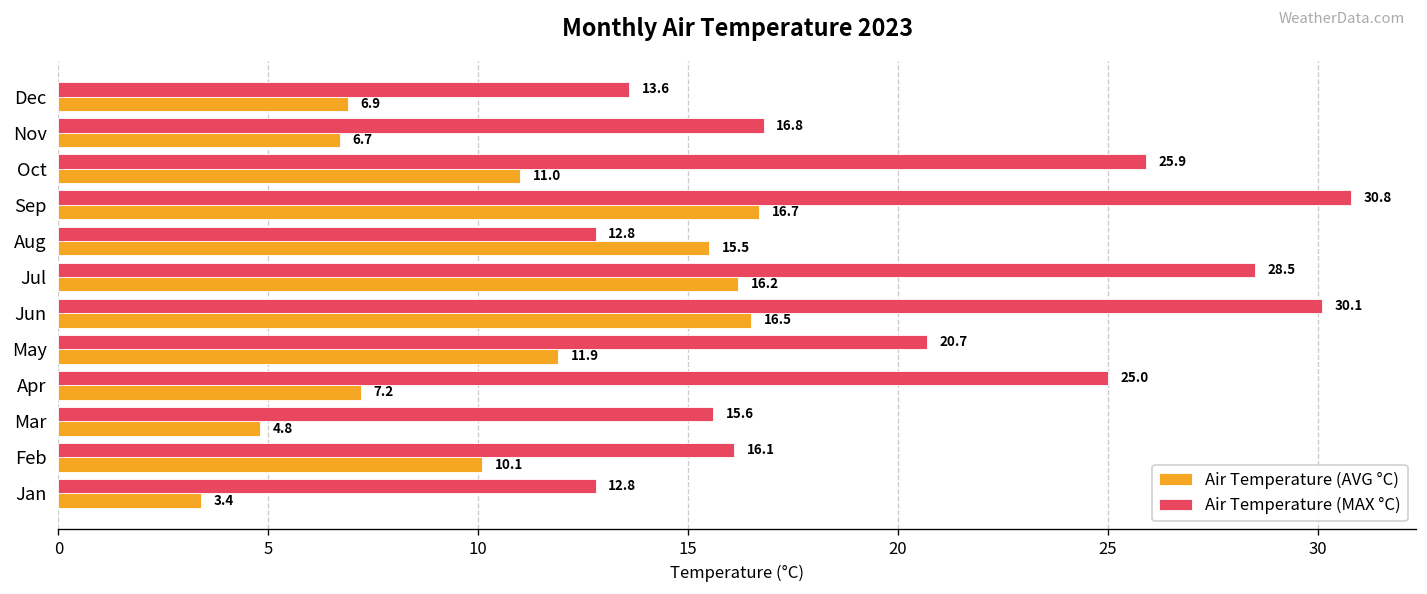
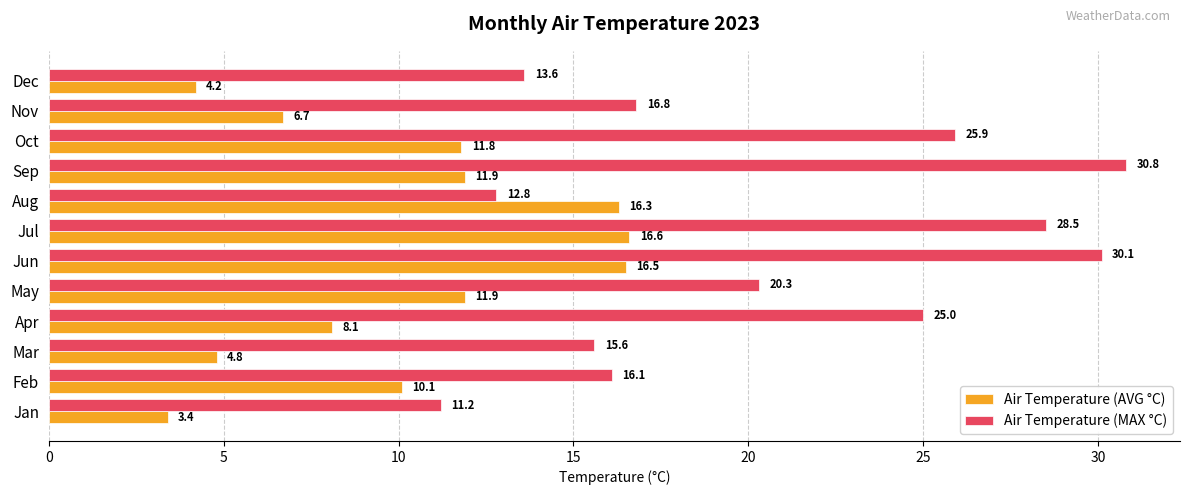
Air Temperature (AVG °C), Dec: 6.9 -> 4.2
Air Temperature (AVG °C), Oct: 11.0 -> 11.8
Air Temperature (AVG °C), Sep: 16.7 -> 11.9
Air Temperature (AVG °C), Aug: 15.5 -> 16.3
Air Temperature (AVG °C), Jul: 16.2 -> 16.6
Air Temperature (MAX °C), May: 20.7 -> 20.3
Air Temperature (AVG °C), Apr: 7.2 -> 8.1
Air Temperature (MAX °C), Jan: 12.8 -> 11.2
